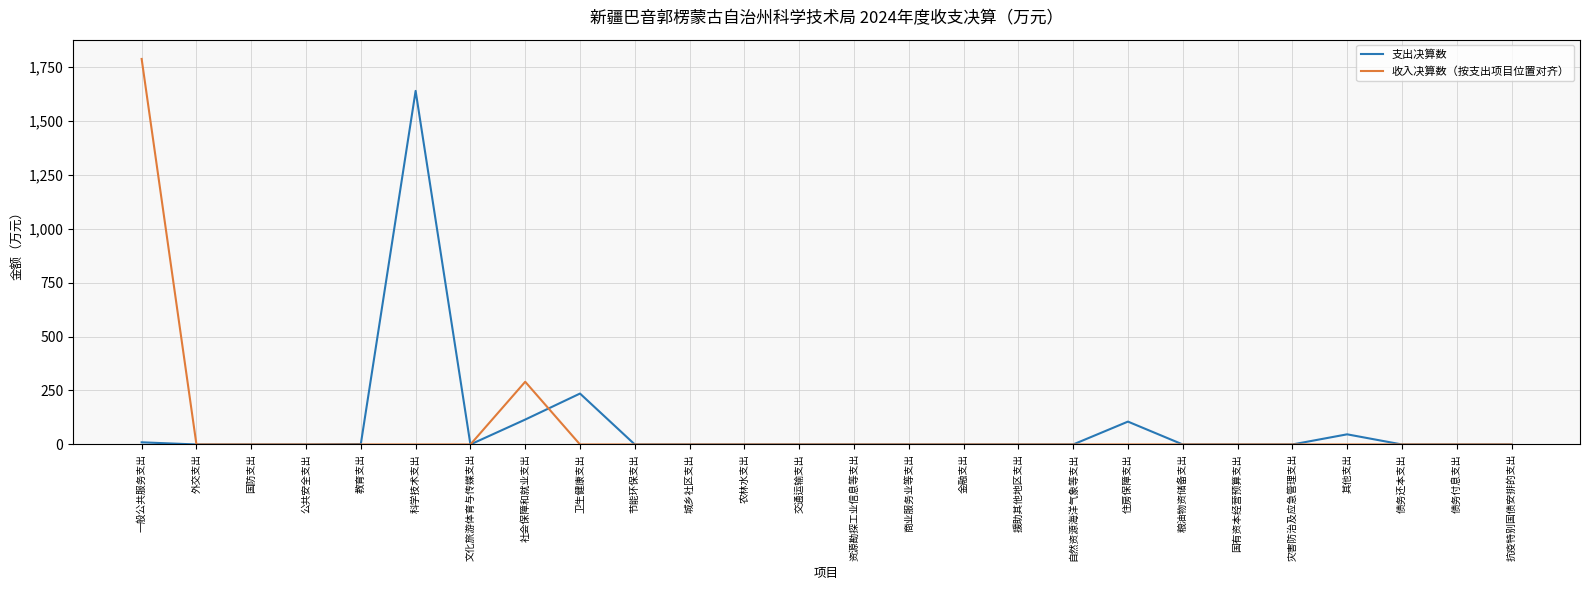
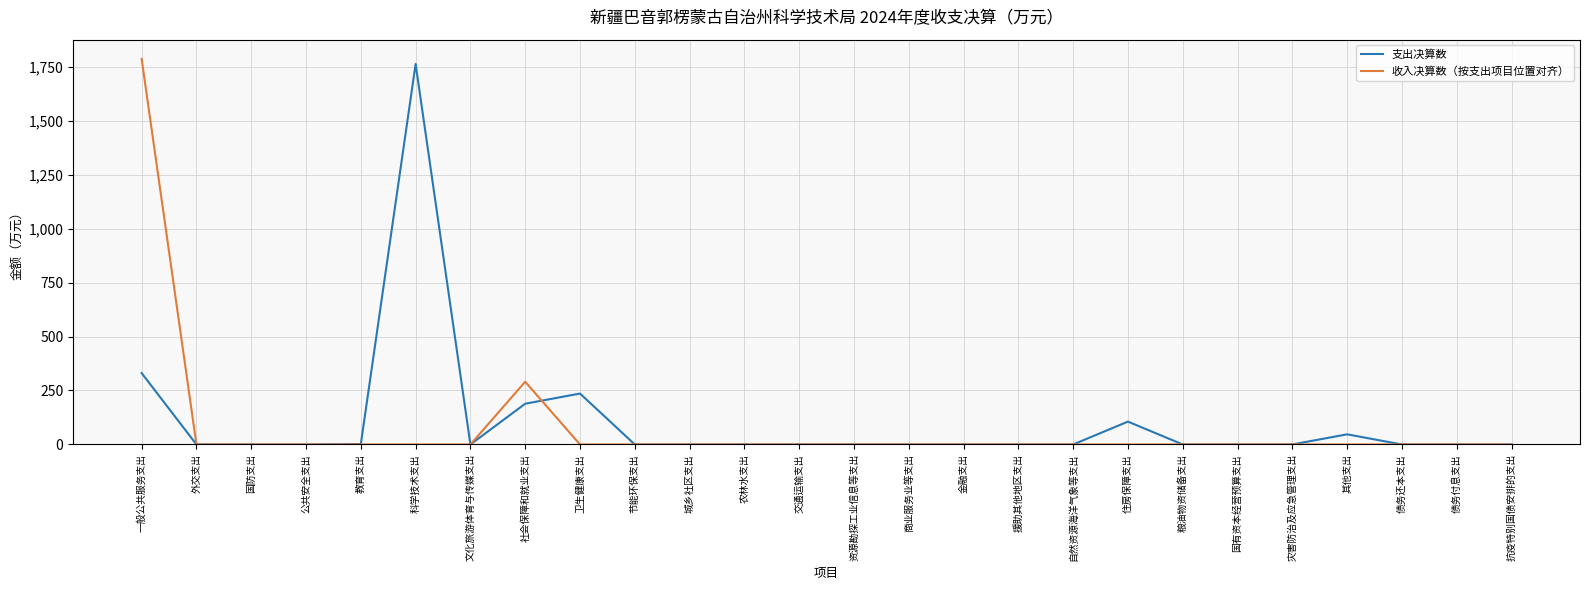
支出决算数, 一般公共服务支出: 10 -> 330
支出决算数, 科学技术支出: 1,640 -> 1,760
支出决算数, 社会保障和就业支出: 120 -> 190
